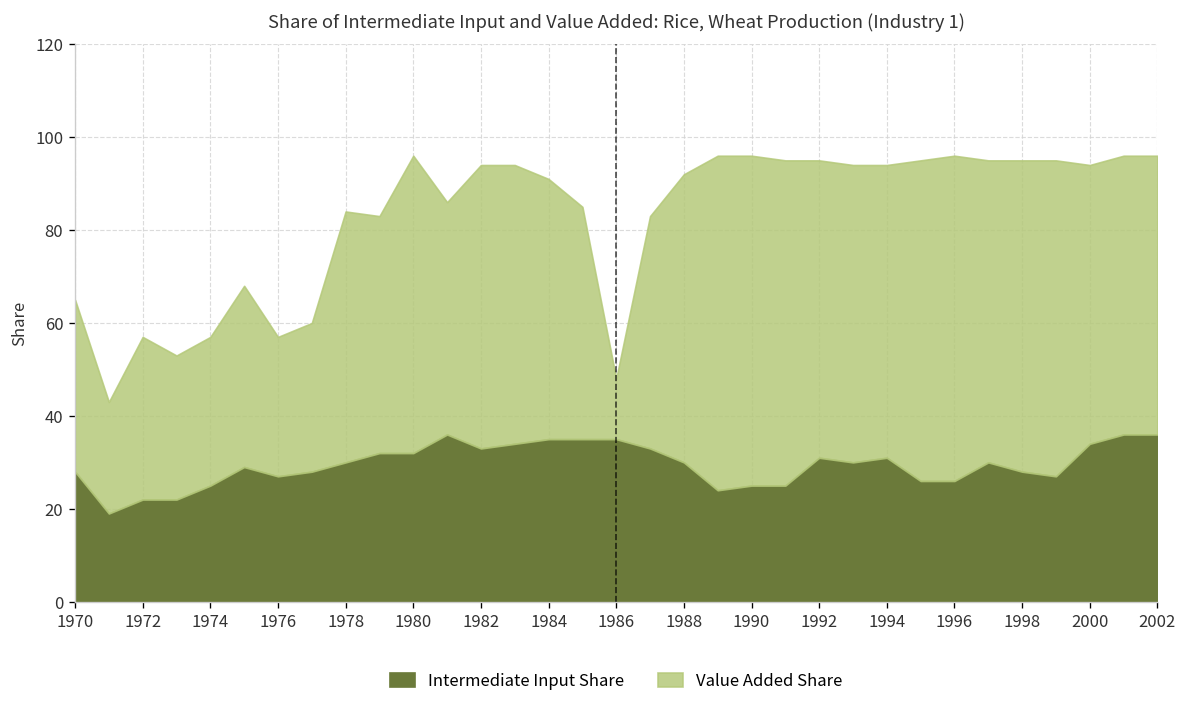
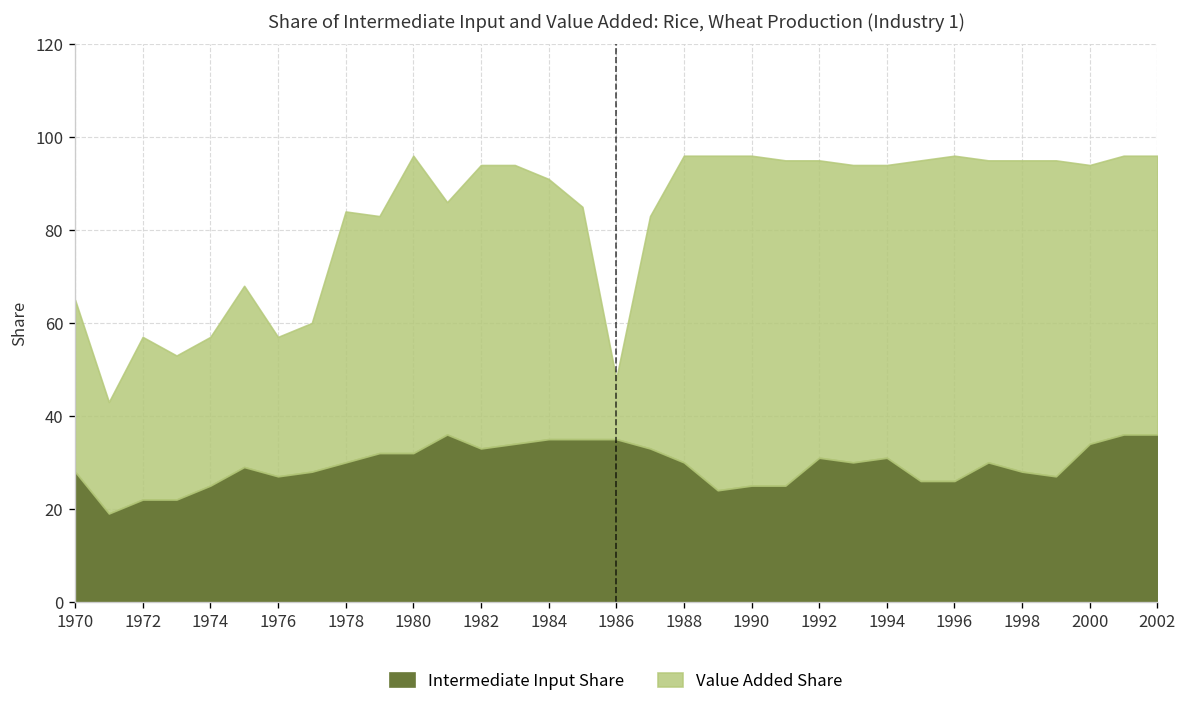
Value Added Share, 1988: 62 -> 66
